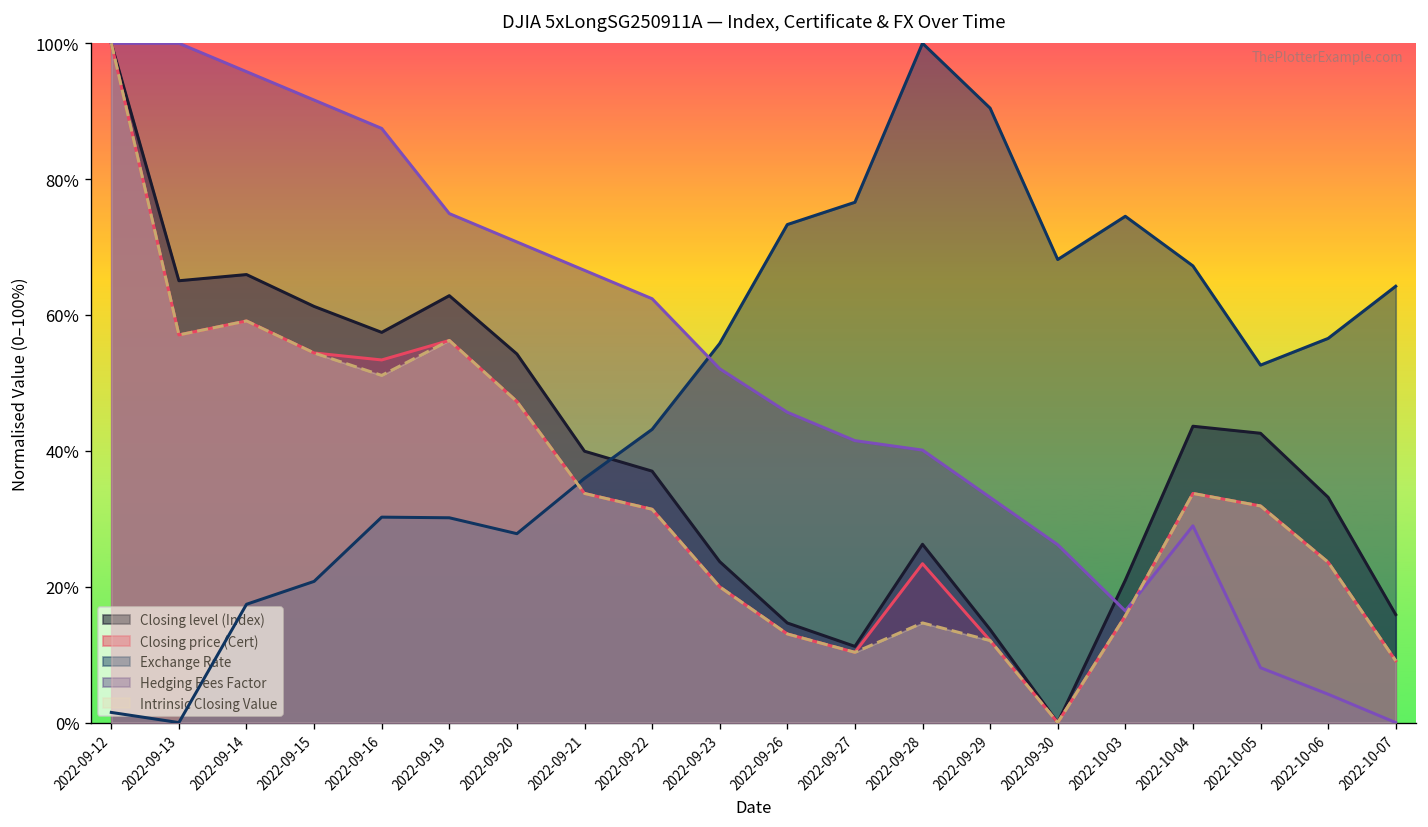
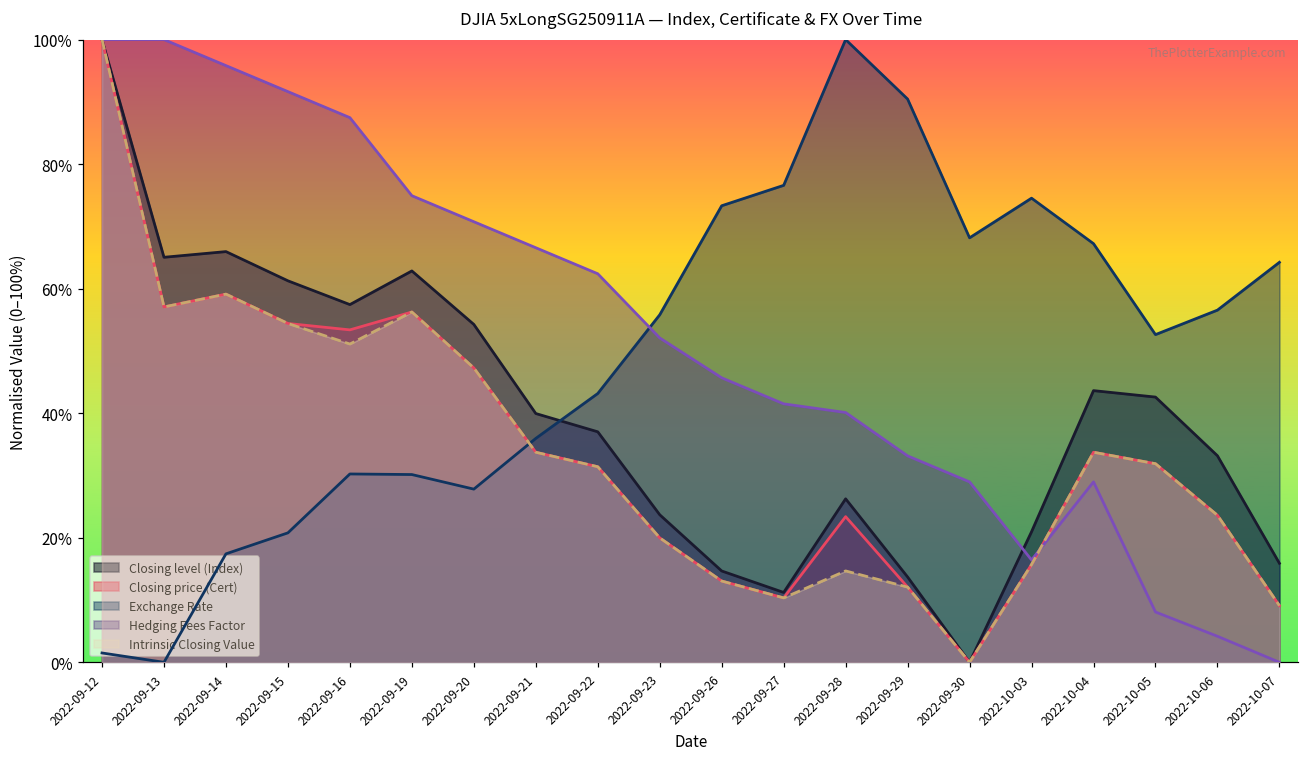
Hedging Fees Factor, 2022-09-30: 26% -> 29%
